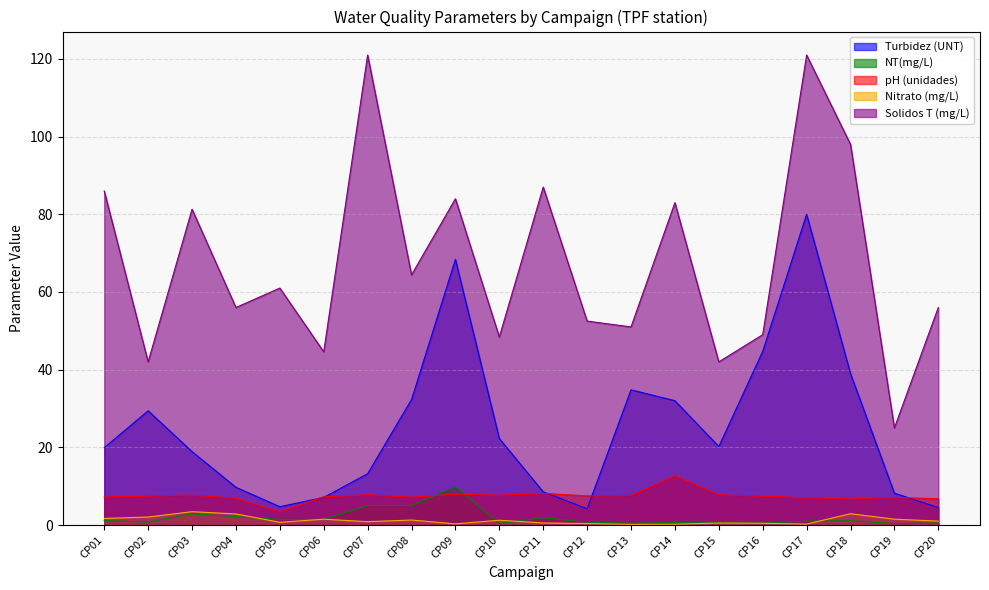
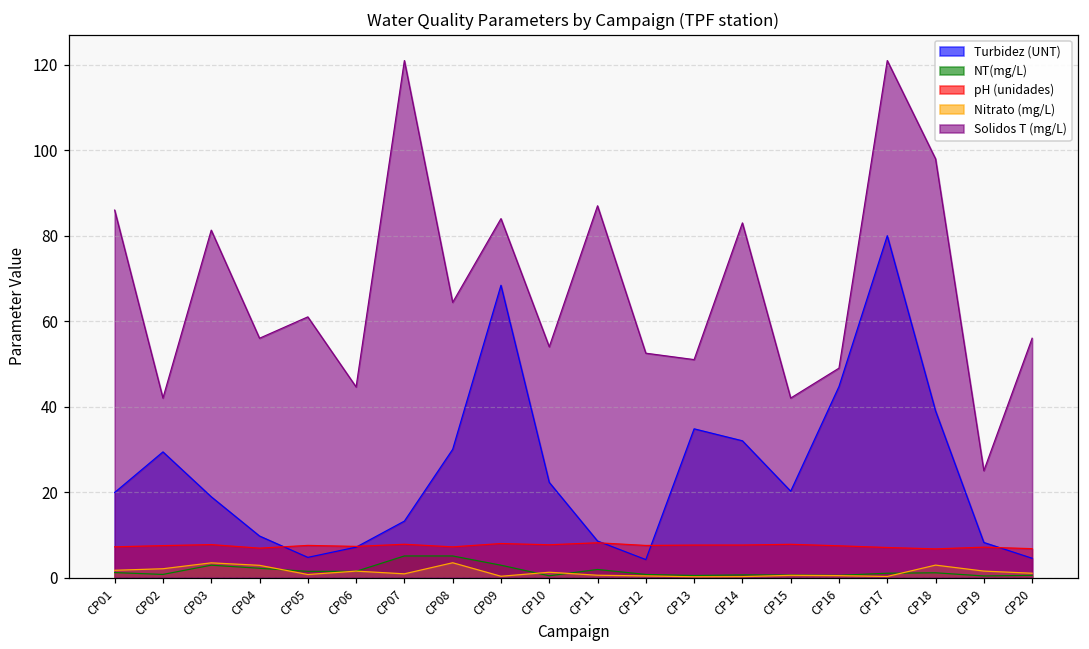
pH (unidades), CP05: 3 -> 8
Turbidez (UNT), CP08: 32 -> 30
Nitrato (mg/L), CP08: 1 -> 3
NT(mg/L), CP09: 10 -> 3
Solidos T (mg/L), CP10: 48 -> 54
pH (unidades), CP14: 13 -> 8
